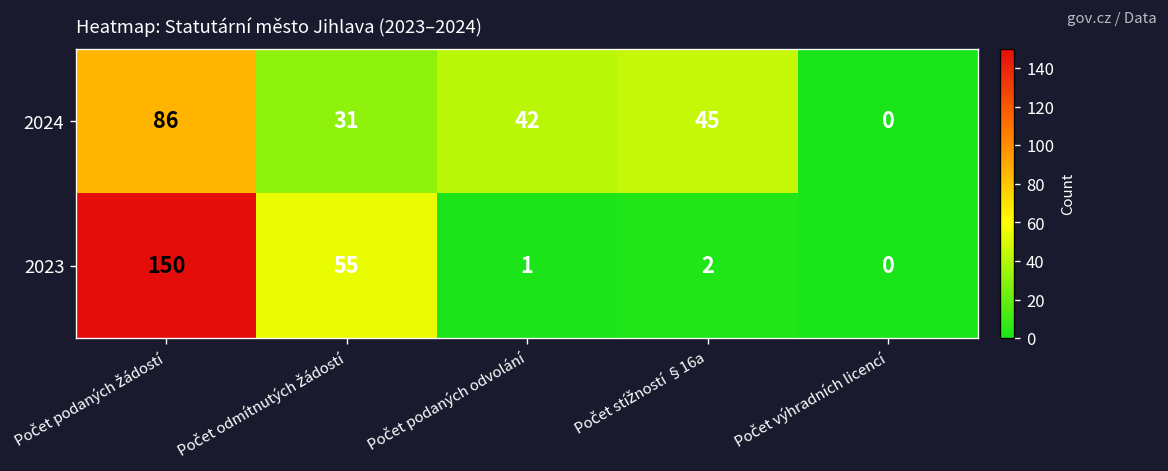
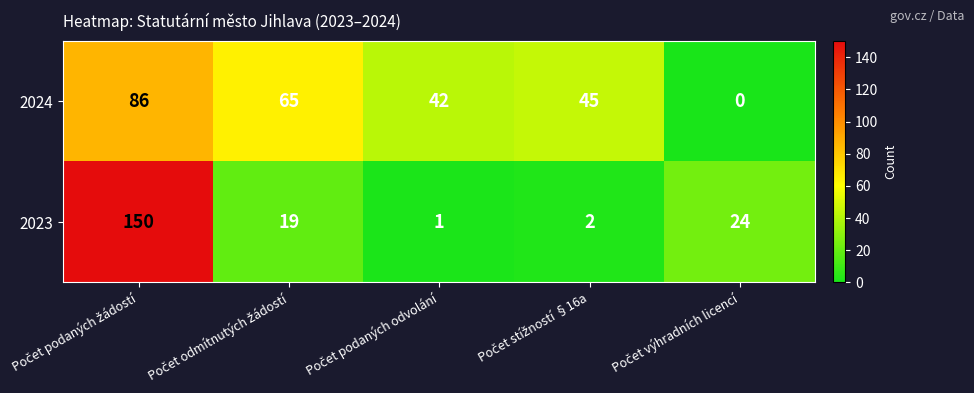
2024, Počet odmítnutých žádostí: 31 -> 65
2023, Počet odmítnutých žádostí: 55 -> 19
2023, Počet výhradních licencí: 0 -> 24
